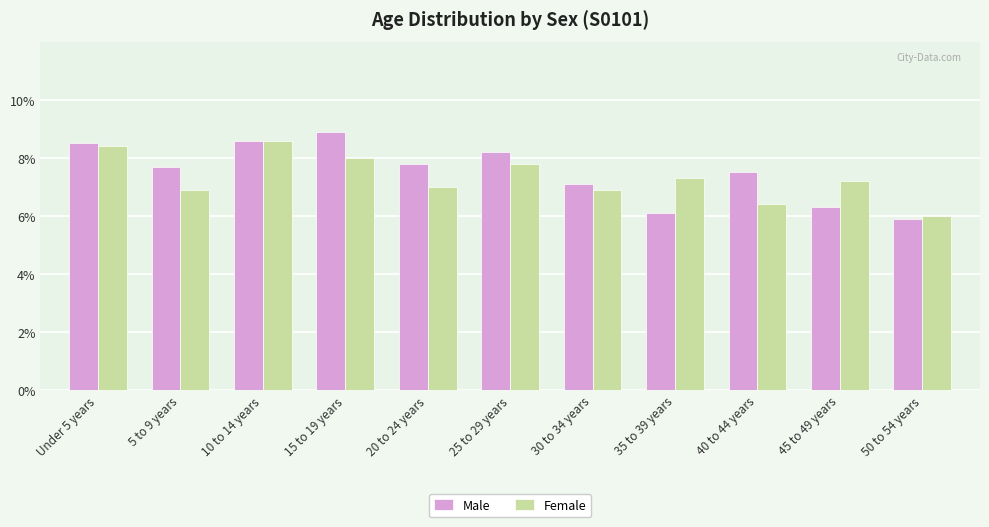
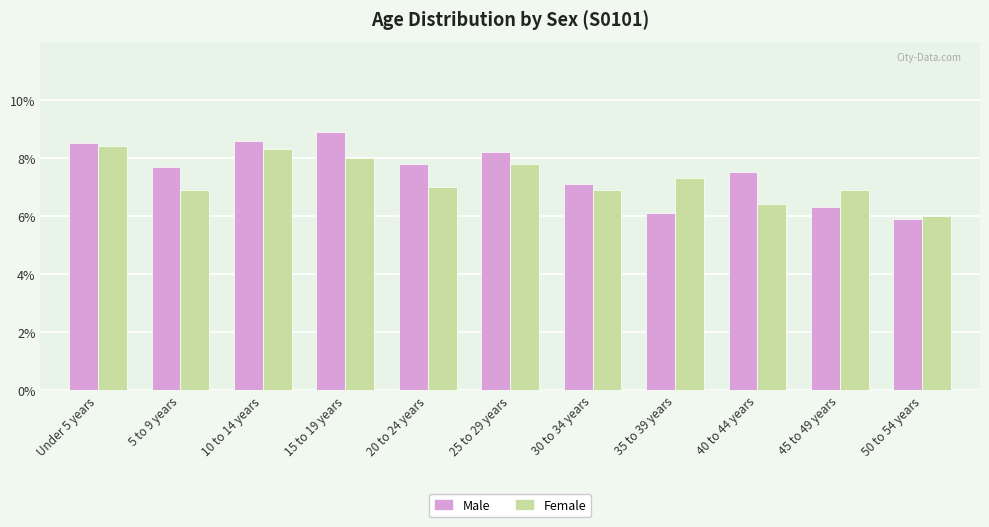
Female, 10 to 14 years: 8.6% -> 8.3%
Female, 45 to 49 years: 7.2% -> 6.9%
